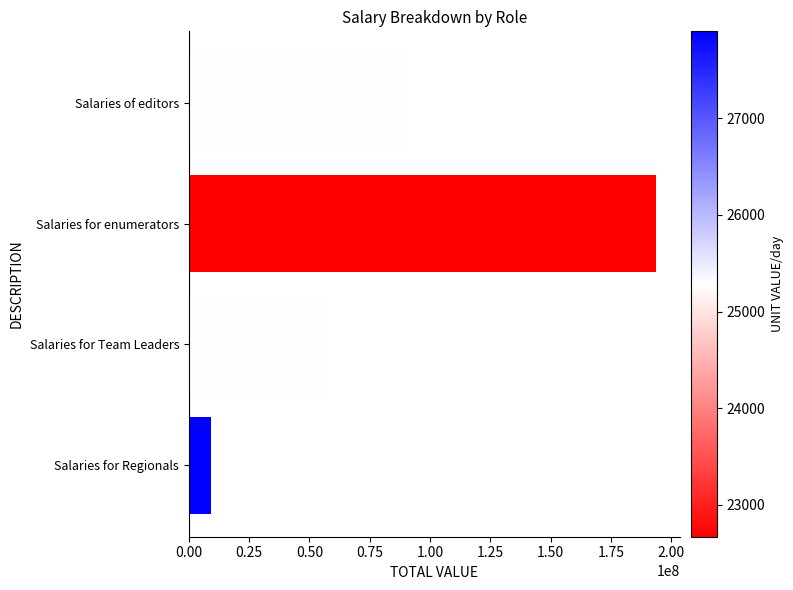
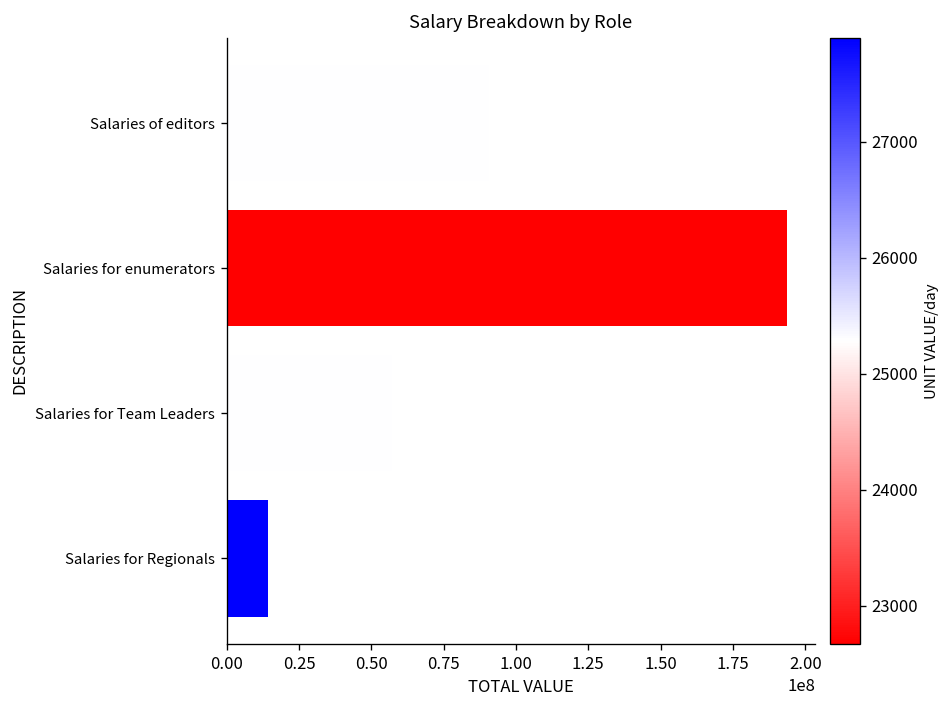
Salaries for Regionals: 9000000 -> 14000000
